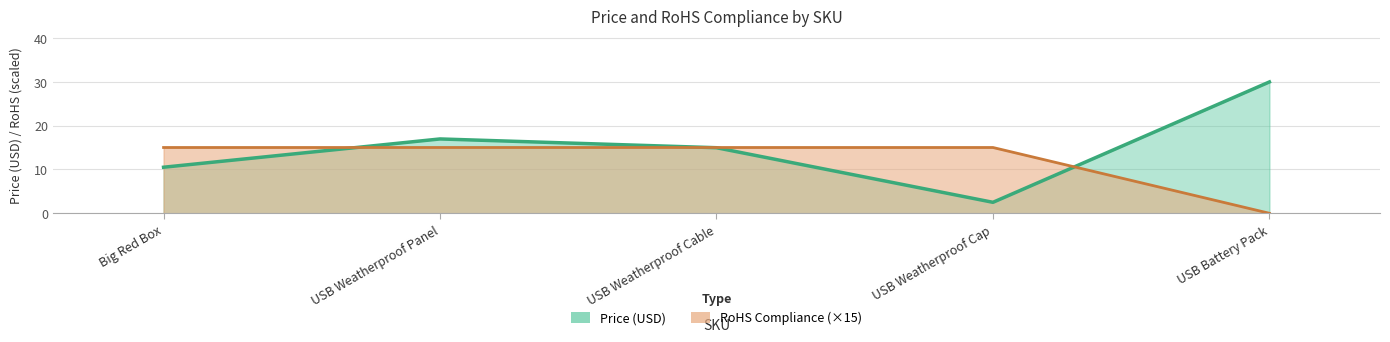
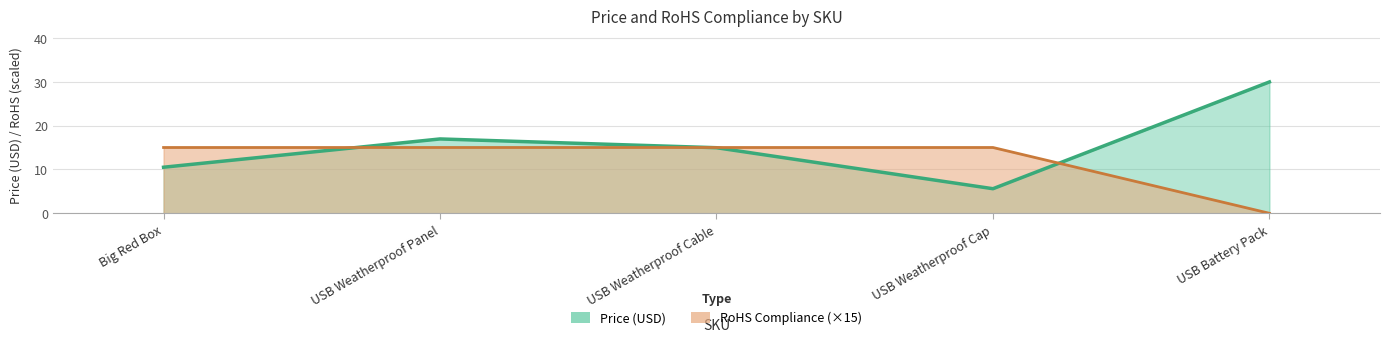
Price (USD), USB Weatherproof Cap: 3 -> 6
